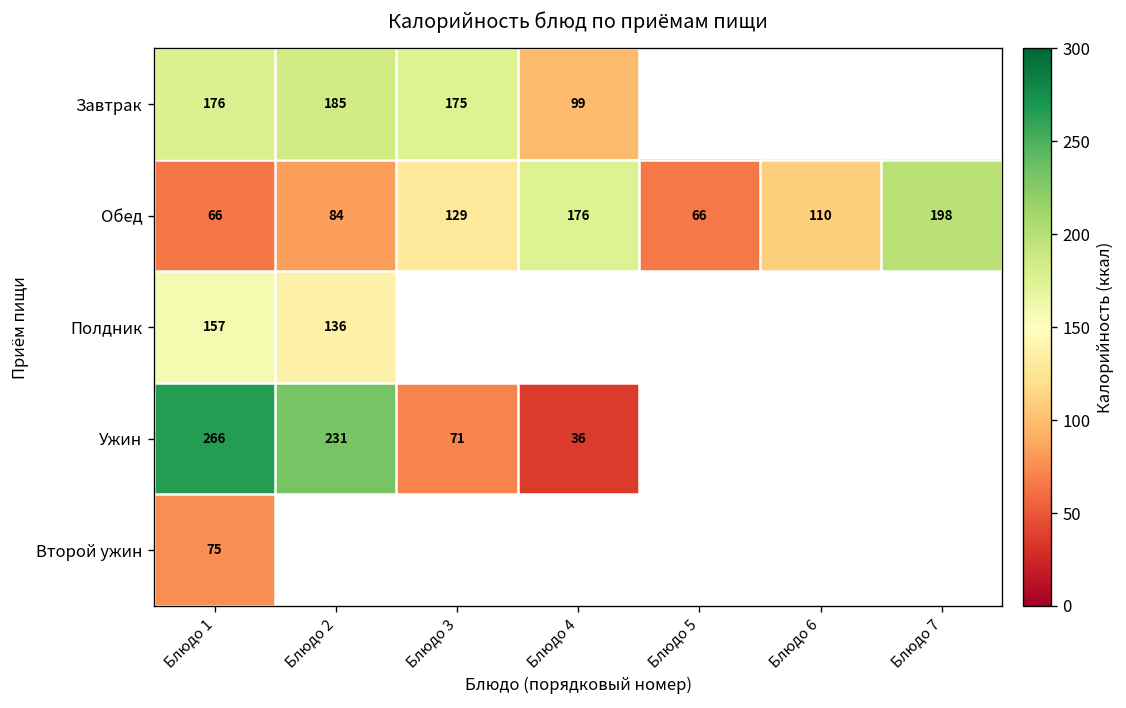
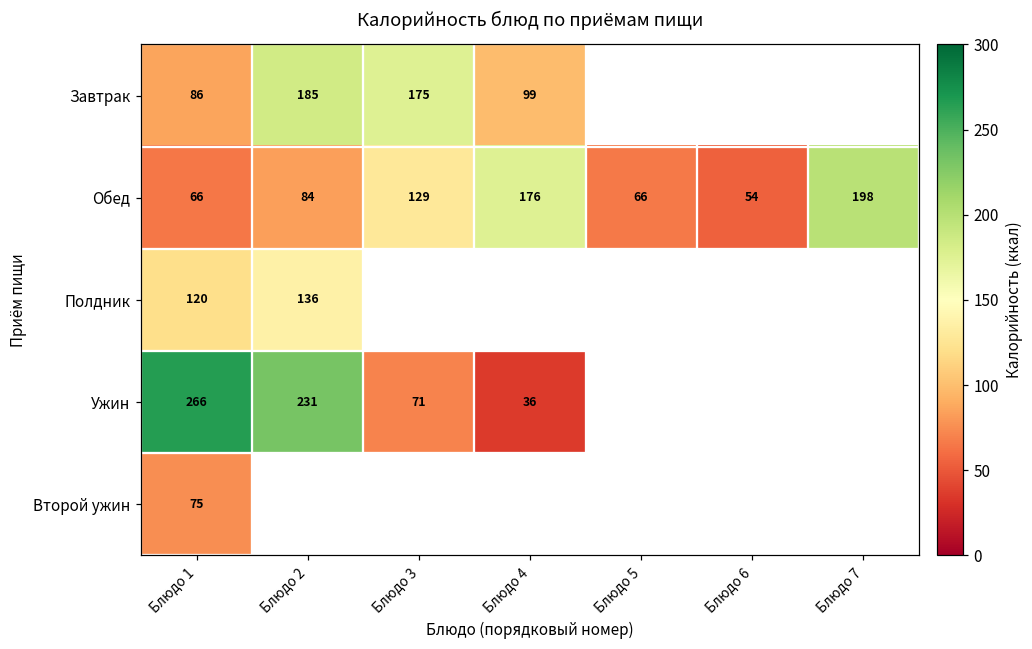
Завтрак, Блюдо 1: 176 -> 86
Обед, Блюдо 6: 110 -> 54
Полдник, Блюдо 1: 157 -> 120
